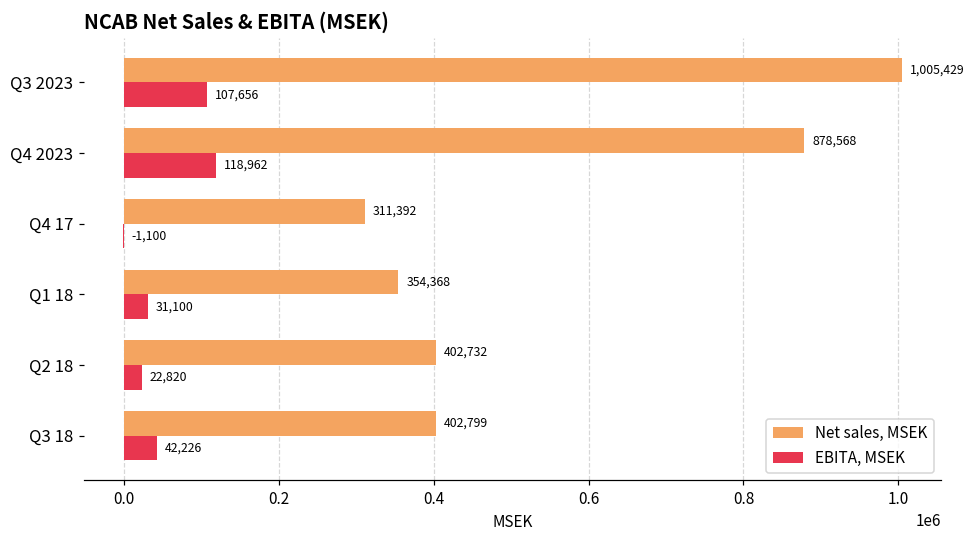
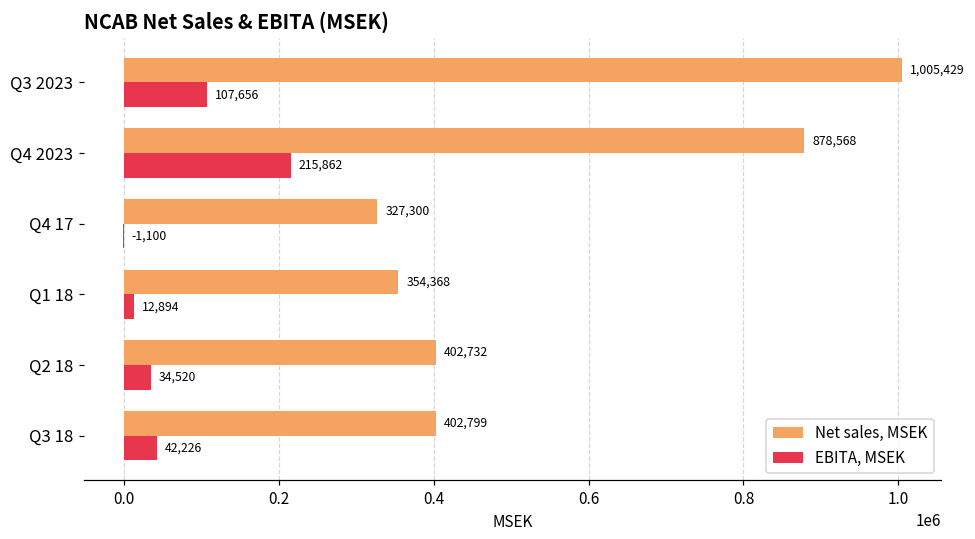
EBITA, MSEK, Q4 2023: 118,962 -> 215,862
Net sales, MSEK, Q4 17: 311,392 -> 327,300
EBITA, MSEK, Q1 18: 31,100 -> 12,894
EBITA, MSEK, Q2 18: 22,820 -> 34,520
